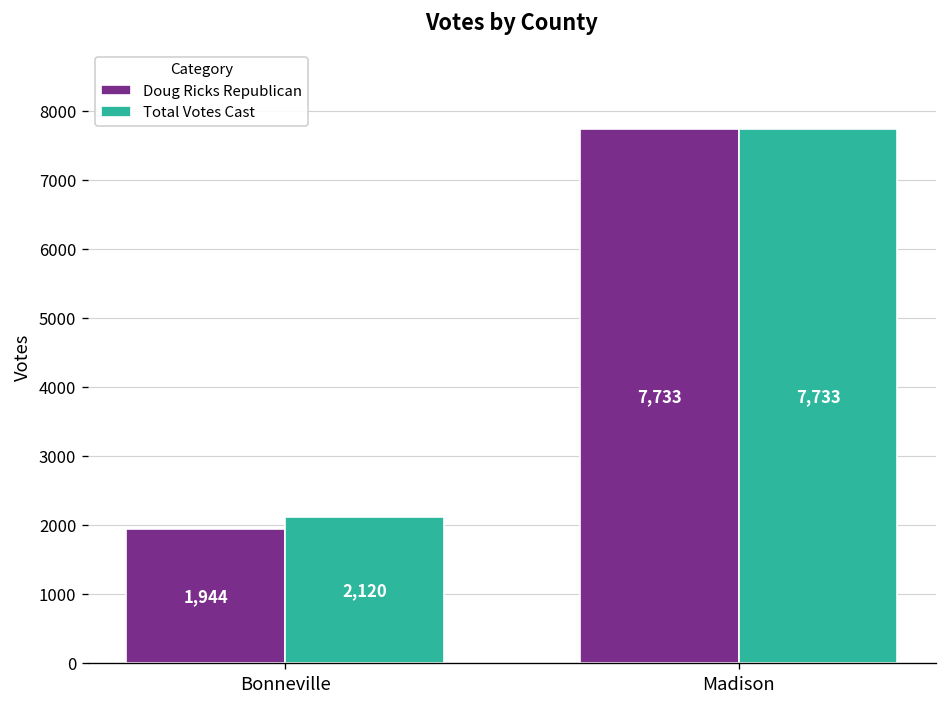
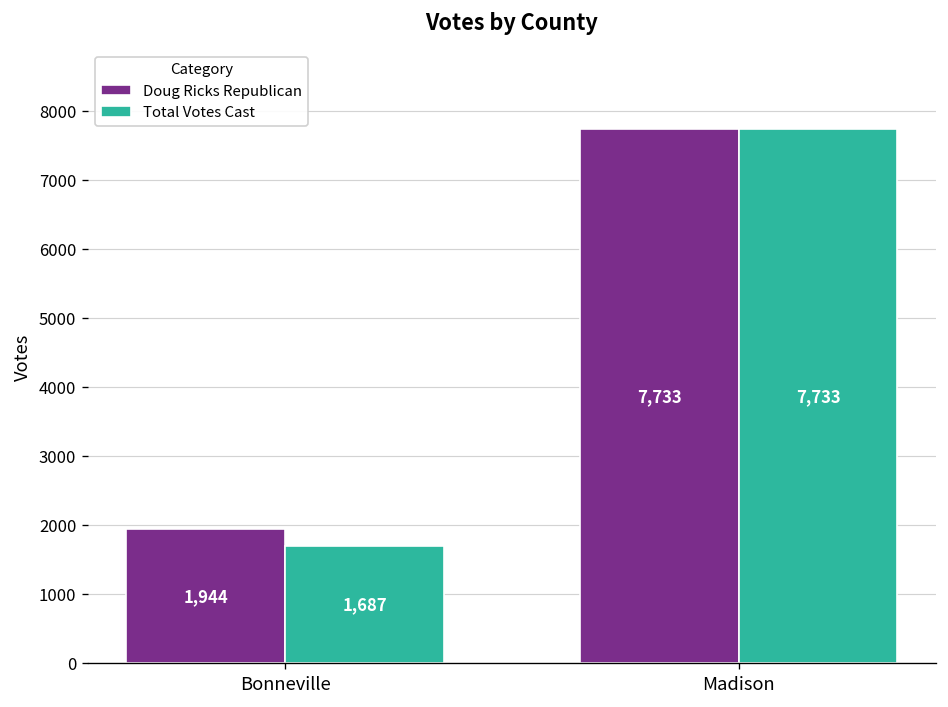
Total Votes Cast, Bonneville: 2,120 -> 1,687
